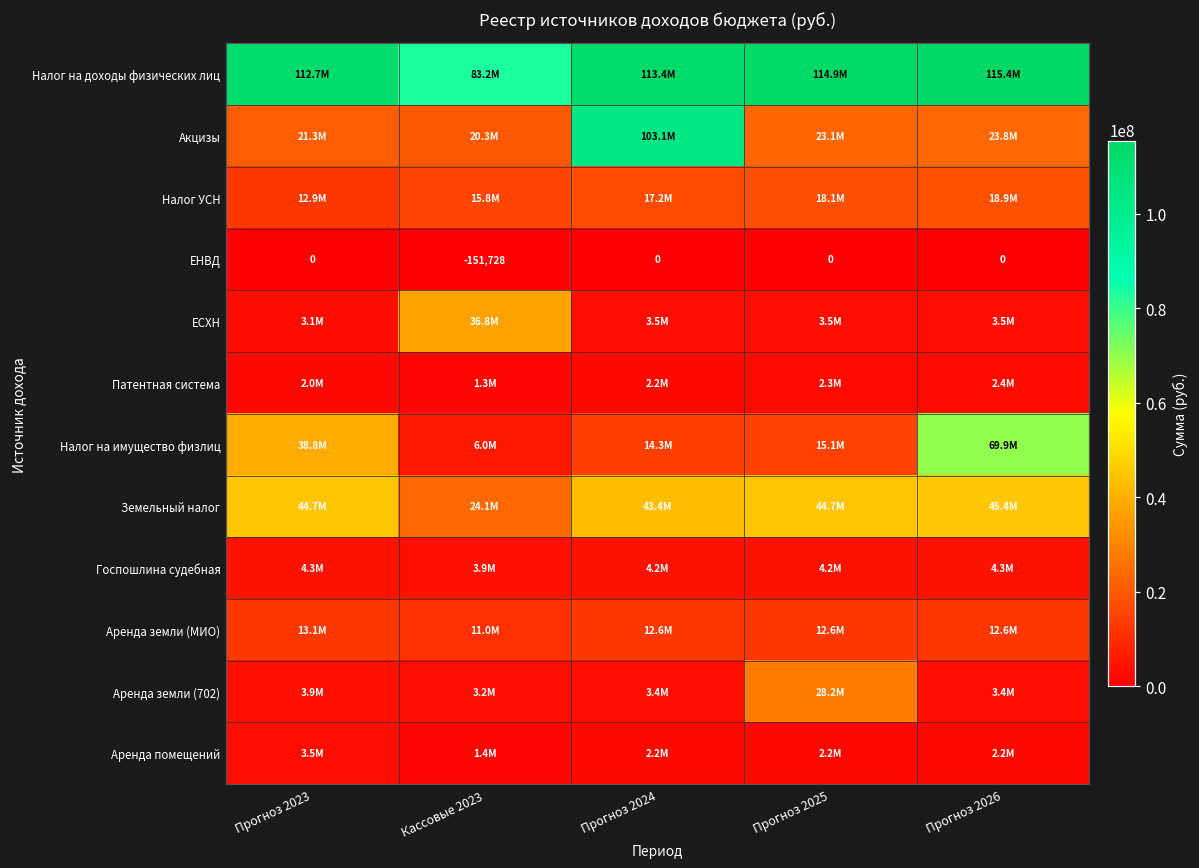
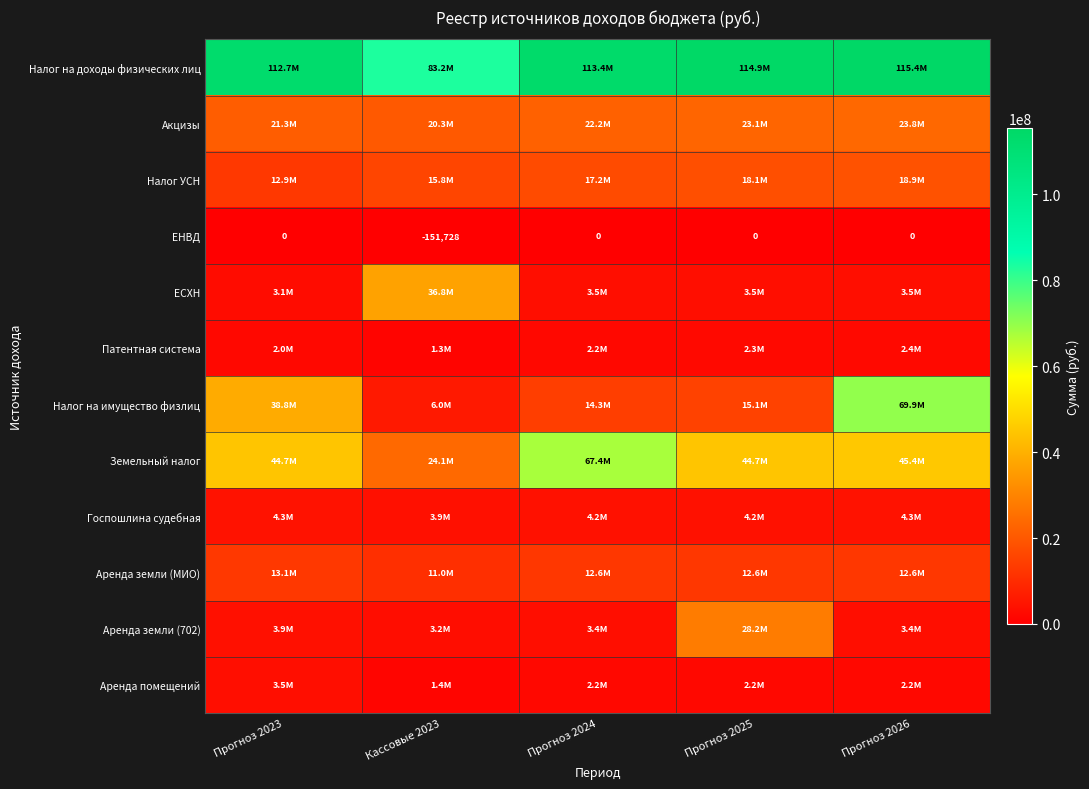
Акцизы, Прогноз 2024: 103.1M -> 22.2M
Земельный налог, Прогноз 2024: 43.4M -> 67.4M
